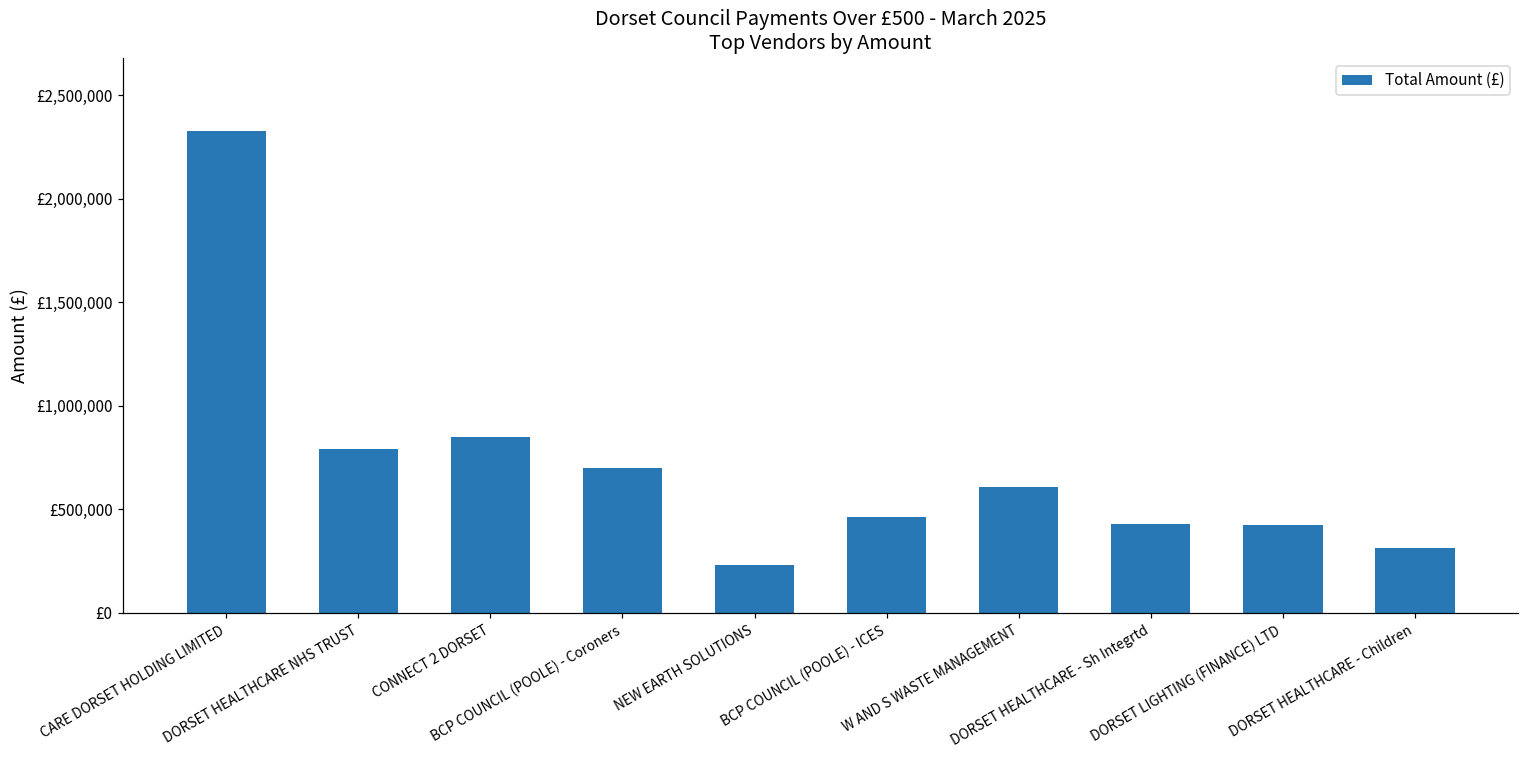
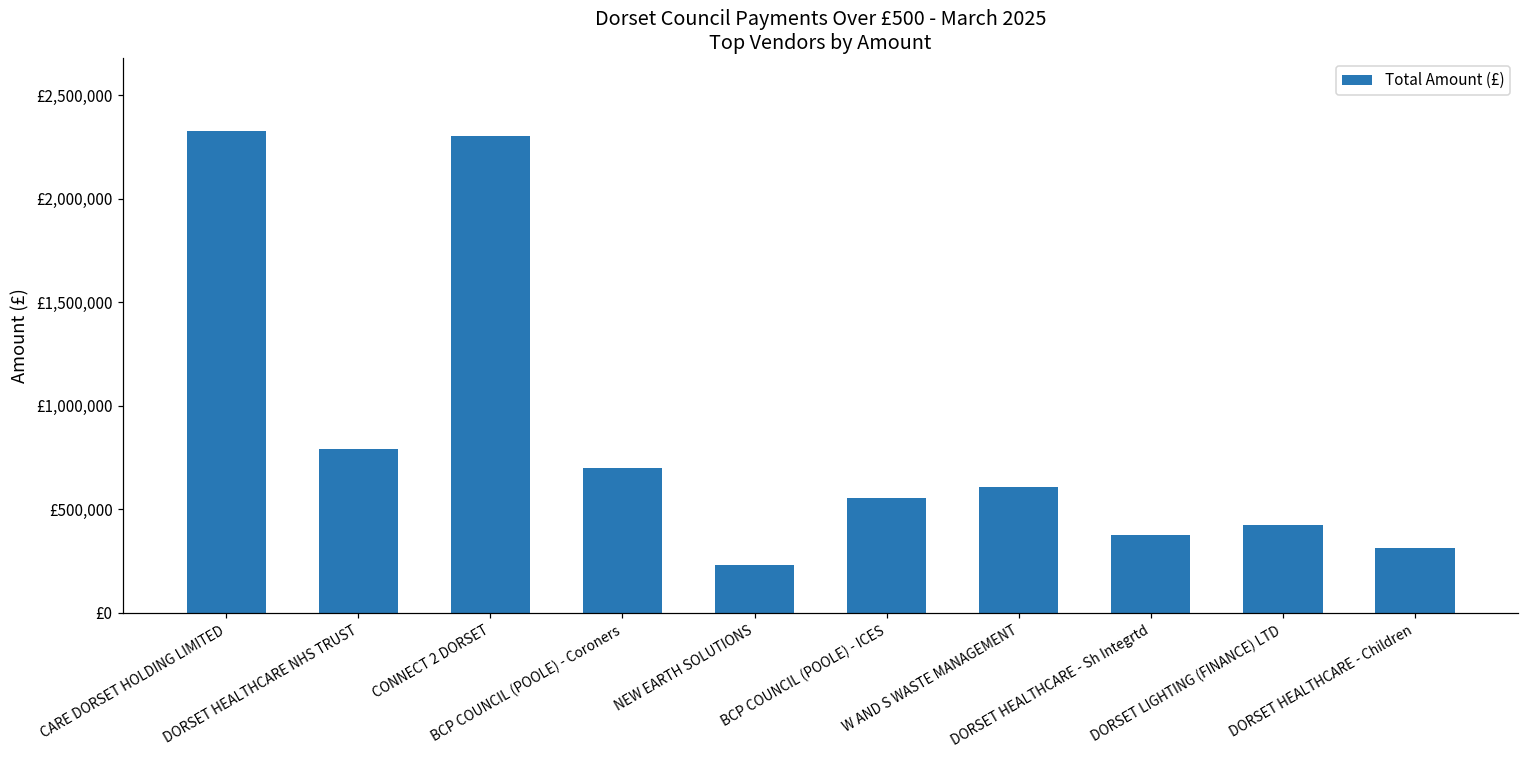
CONNECT 2 DORSET: £850,000 -> £2,300,000
BCP COUNCIL (POOLE) - ICES: £460,000 -> £550,000
DORSET HEALTHCARE - Sh Integrtd: £430,000 -> £370,000
